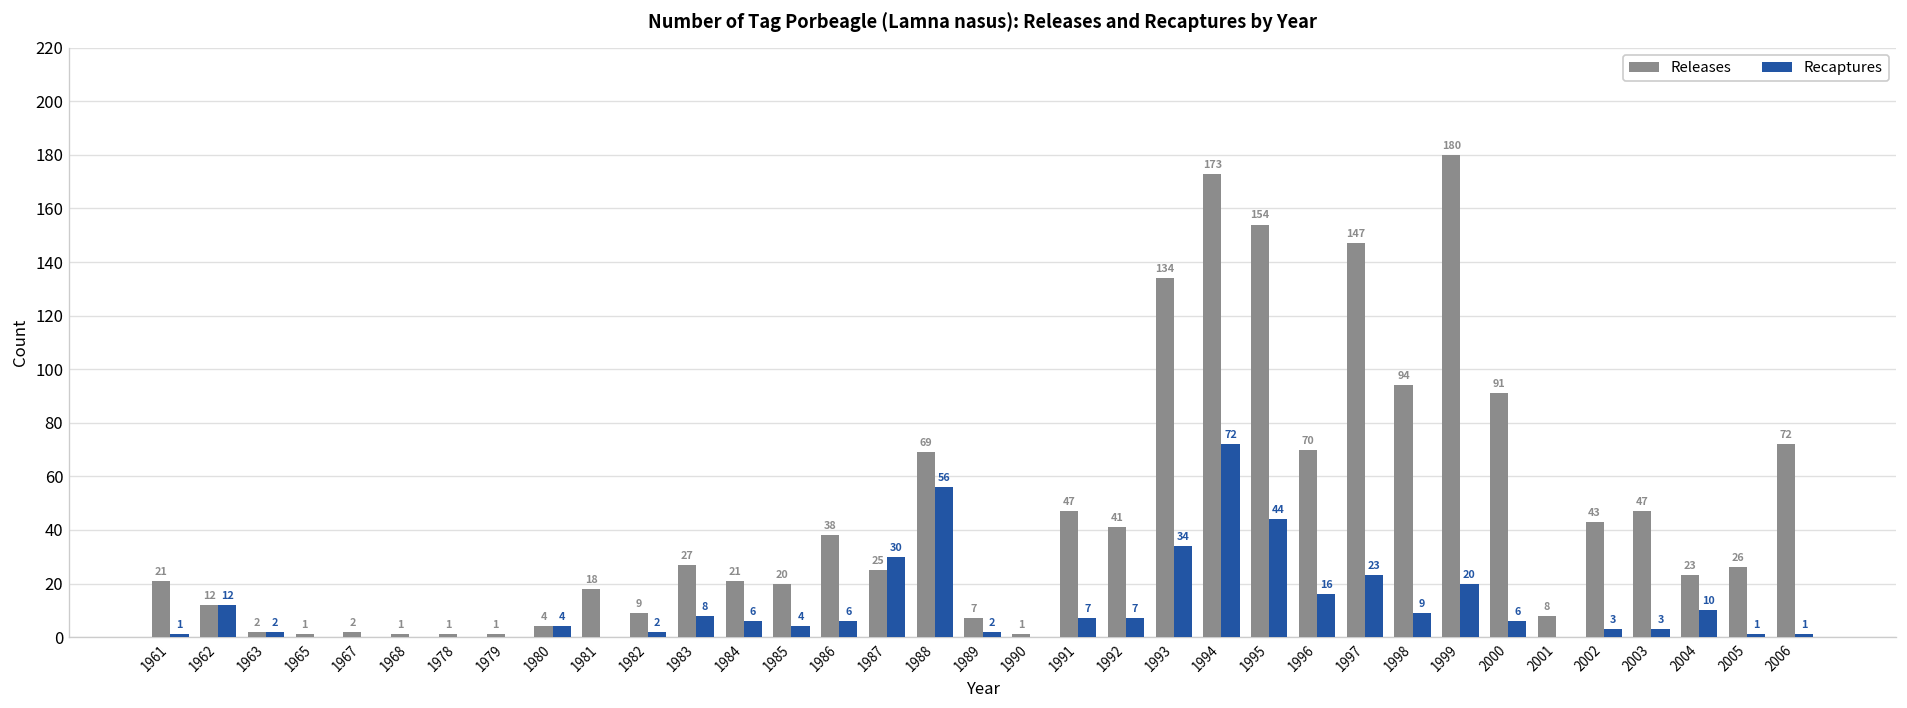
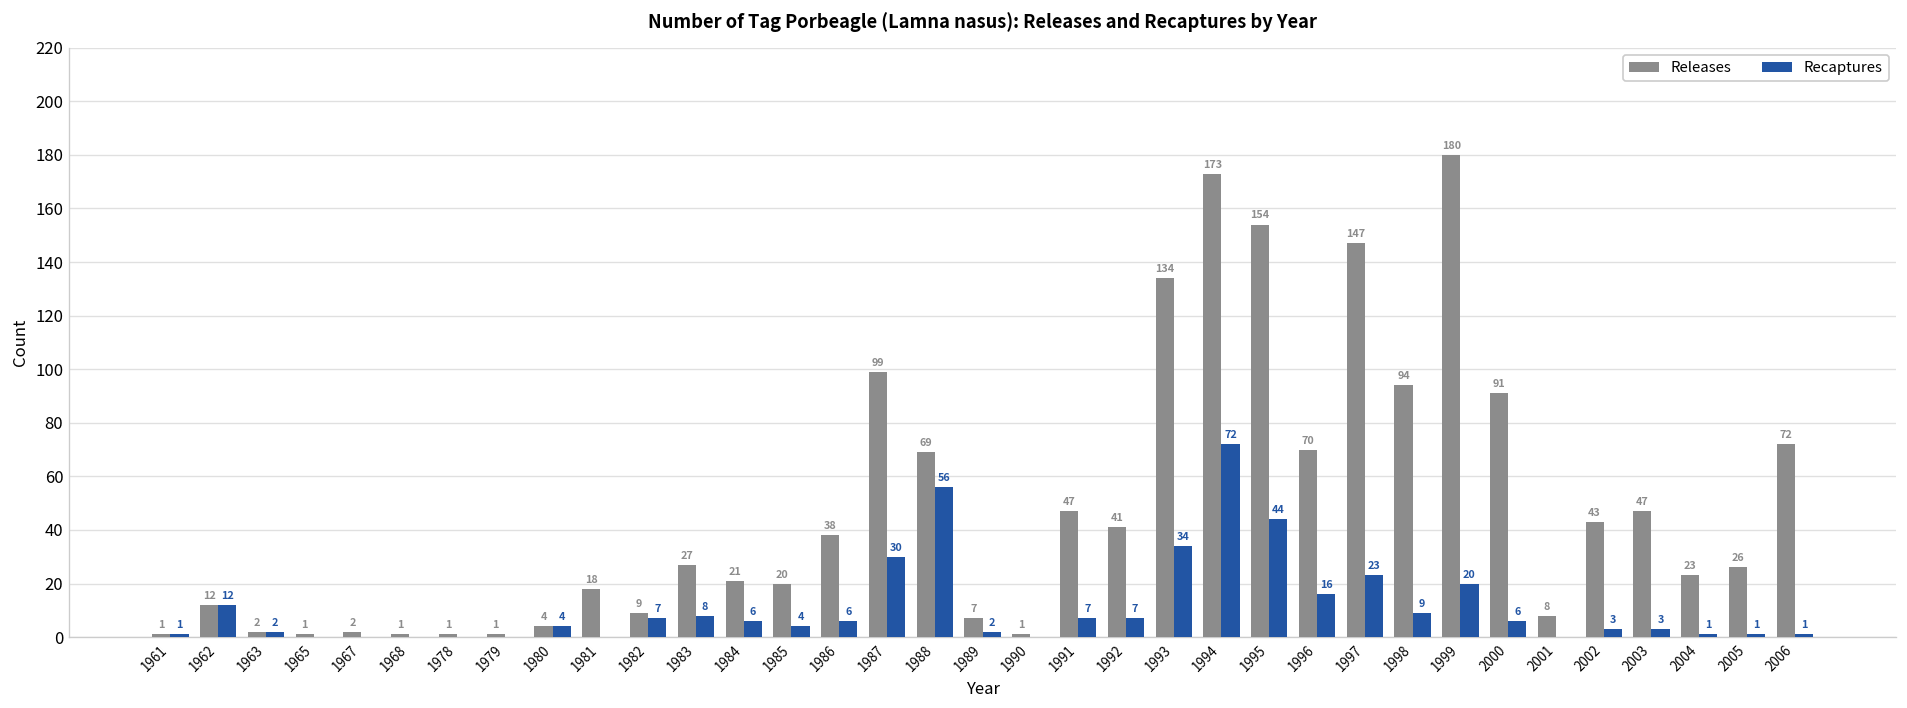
Releases, 1961: 21 -> 1
Recaptures, 1982: 2 -> 7
Releases, 1987: 25 -> 99
Recaptures, 2004: 10 -> 1
